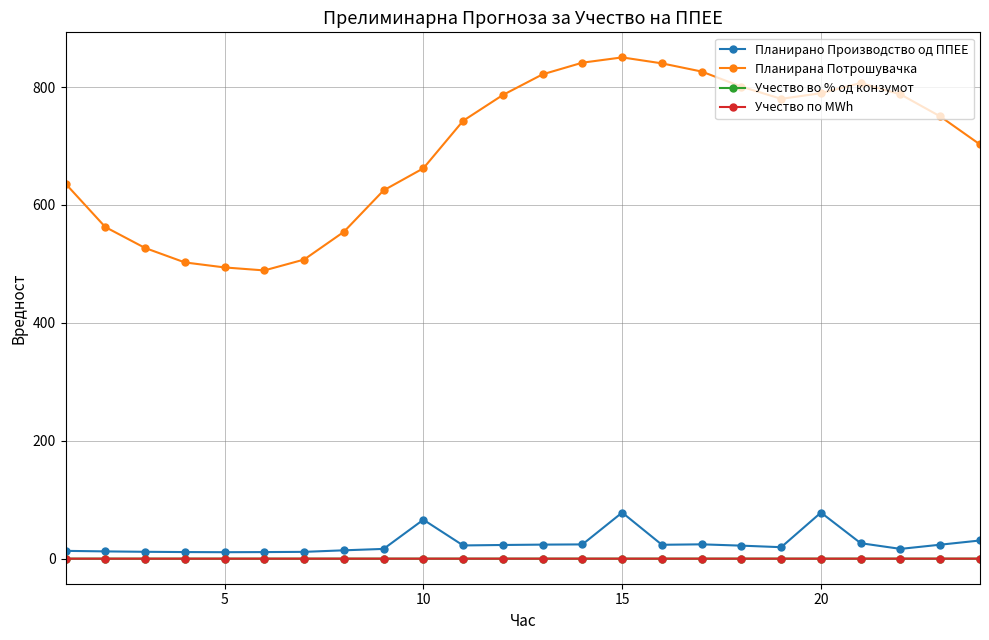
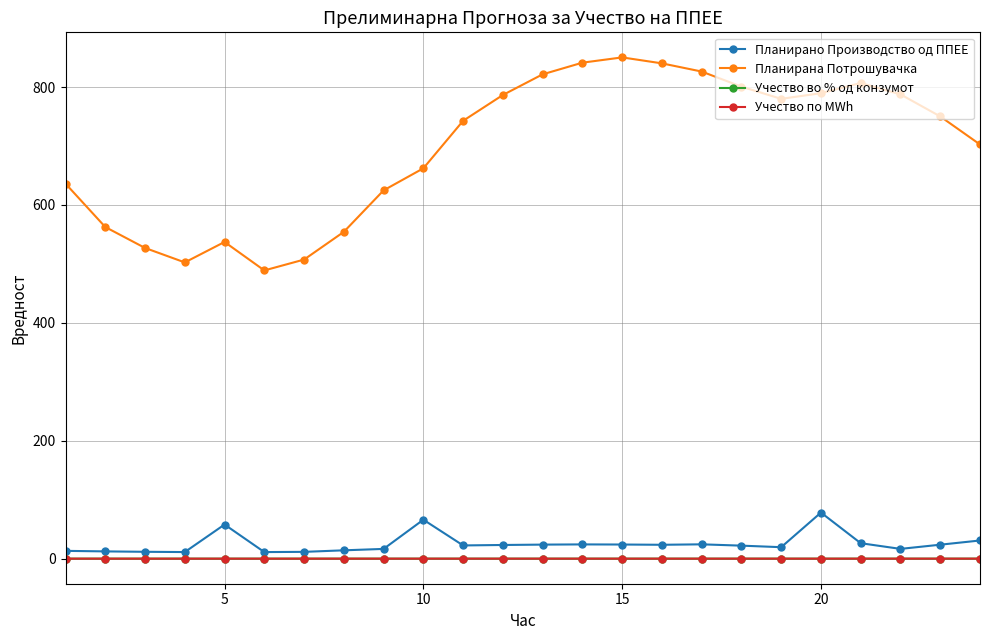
Планирано Производство од ППЕЕ, 5: 10 -> 60
Планирана Потрошувачка, 5: 490 -> 540
Планирано Производство од ППЕЕ, 15: 80 -> 20
